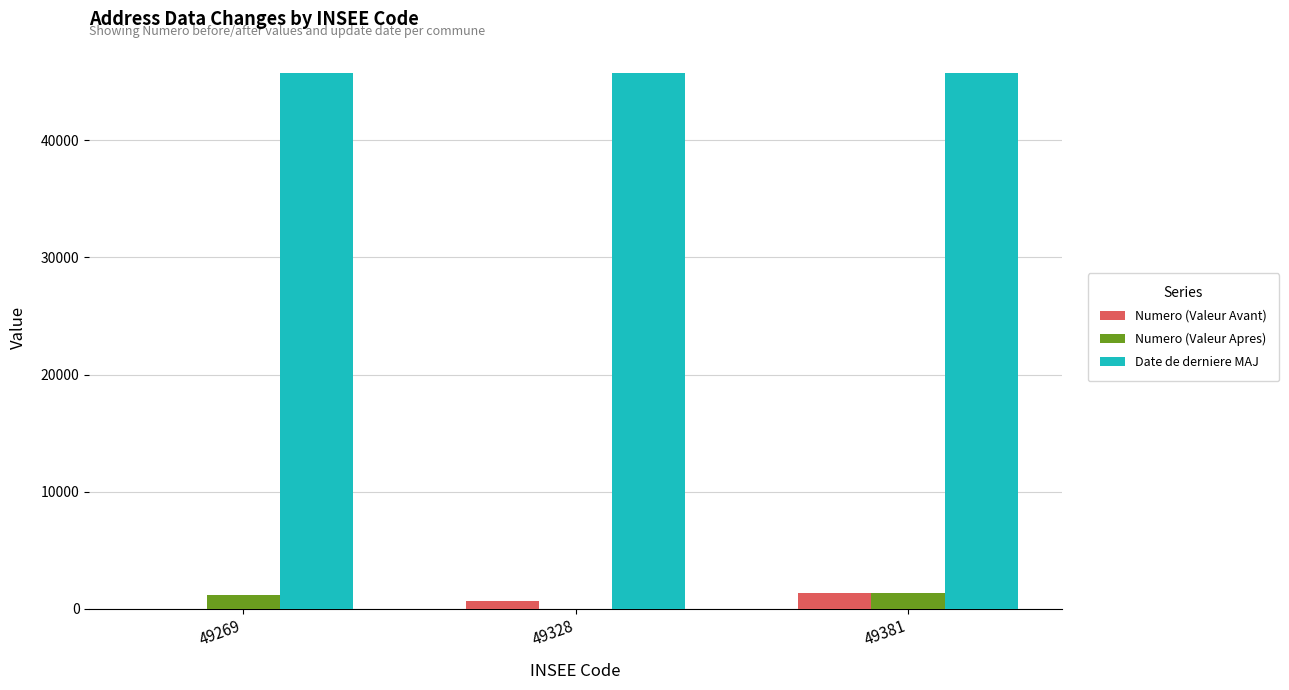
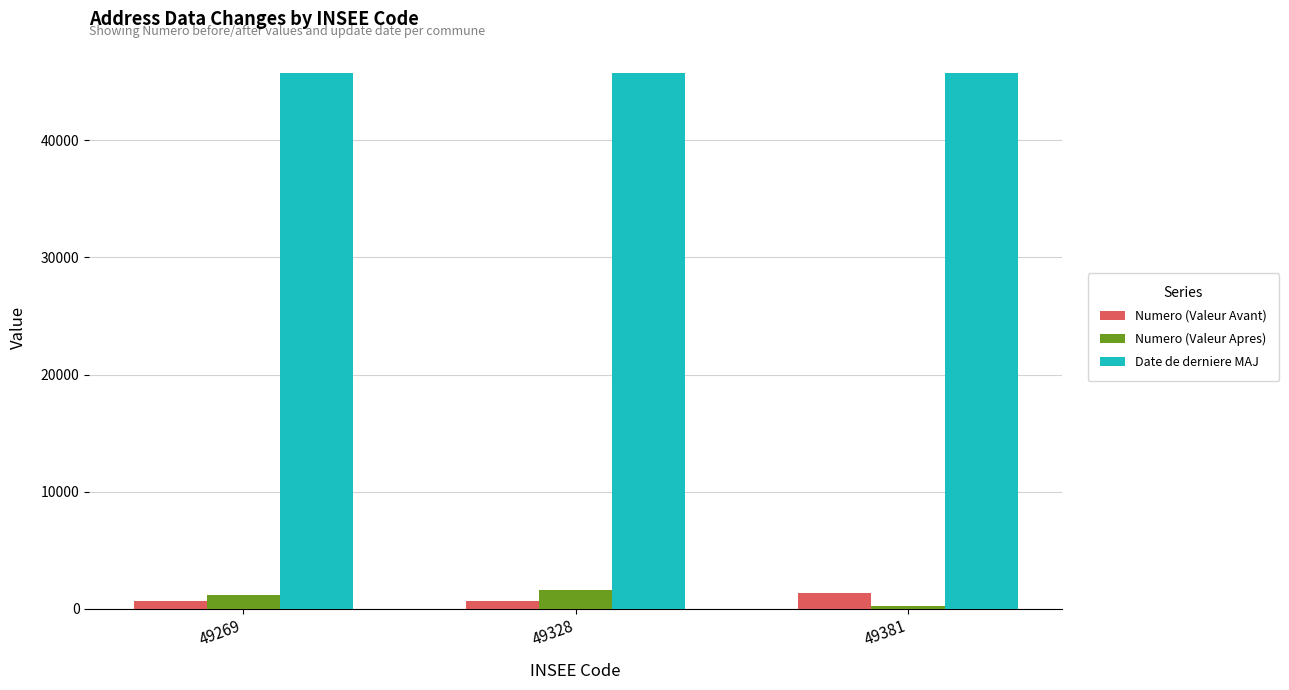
Numero (Valeur Avant), 49269: 0 -> 700
Numero (Valeur Apres), 49328: 0 -> 1600
Numero (Valeur Apres), 49381: 1300 -> 300
